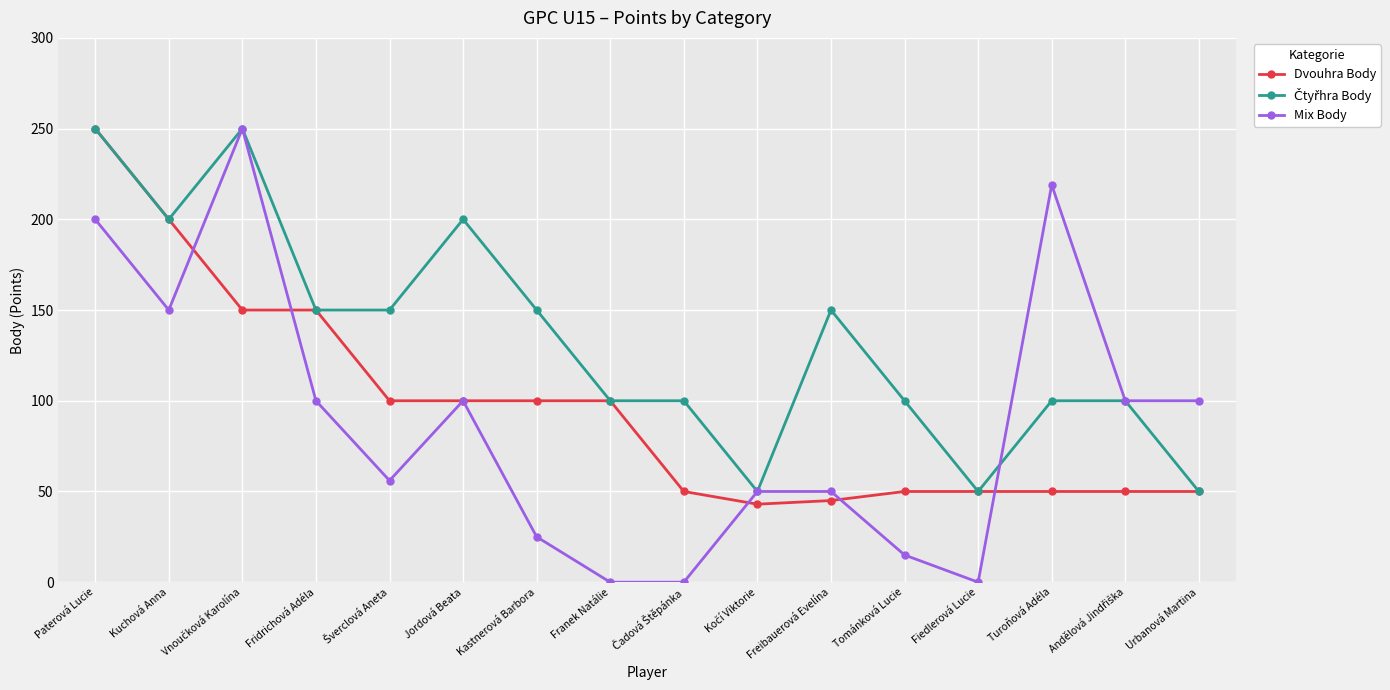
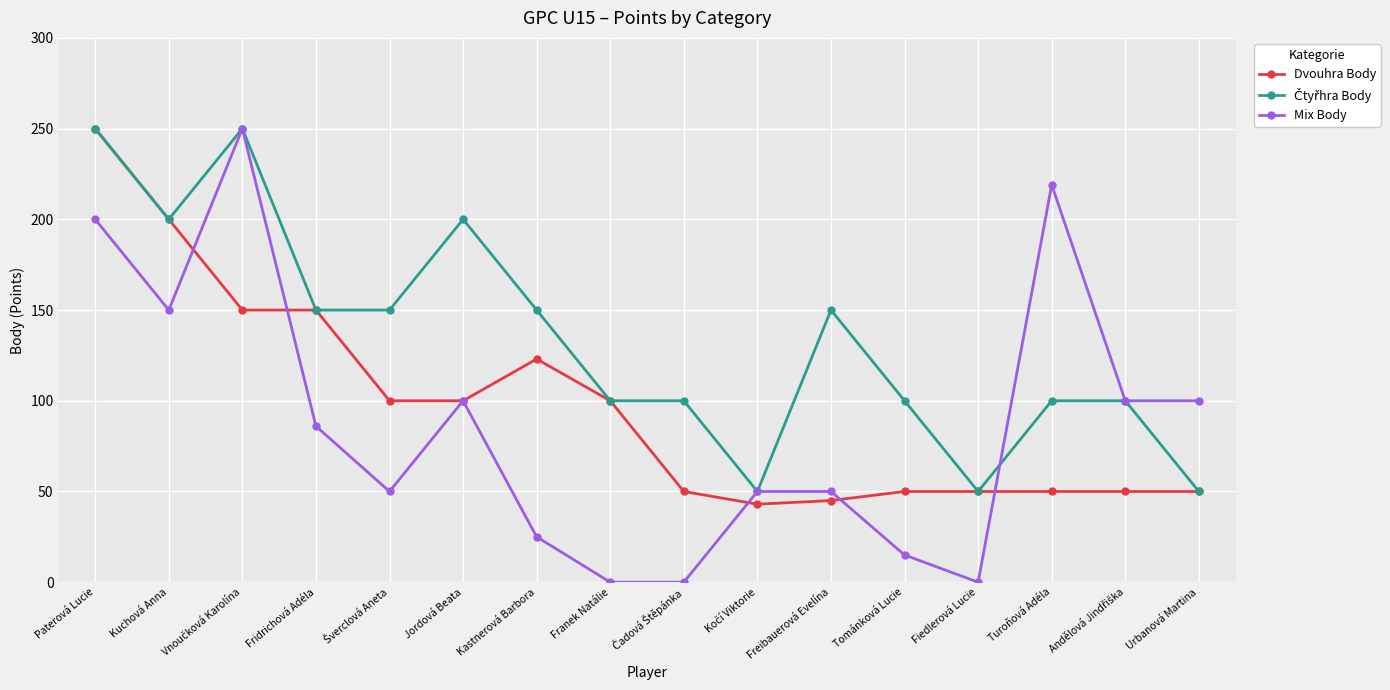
Mix Body, Fridrichová Adéla: 100 -> 86
Mix Body, Šverclová Aneta: 56 -> 50
Dvouhra Body, Kastnerová Barbora: 100 -> 123
